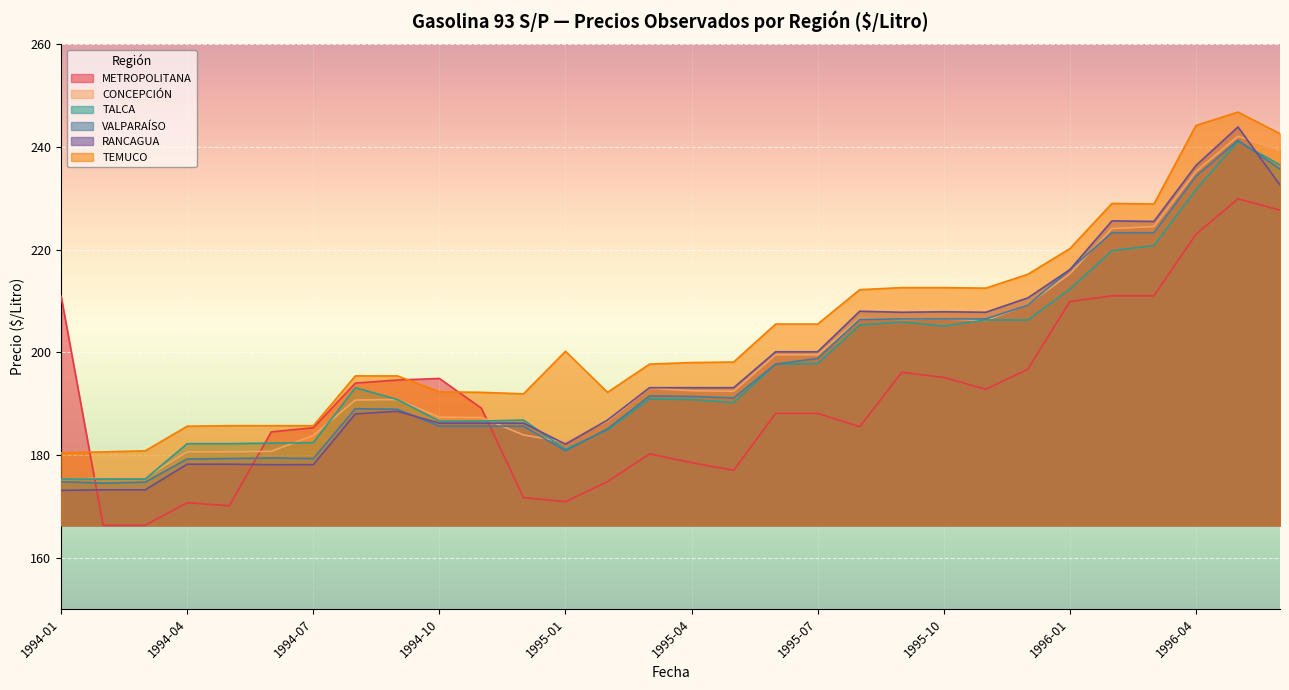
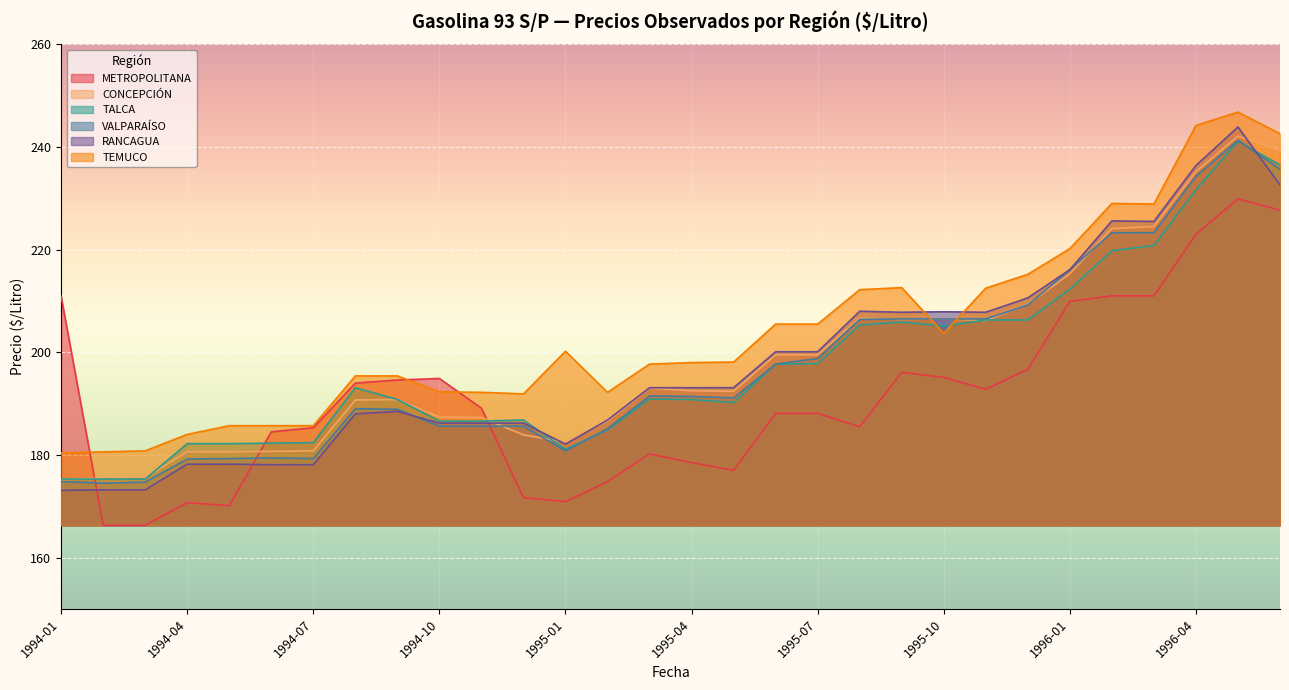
TEMUCO, 1994-04: 186 -> 184
CONCEPCIÓN, 1994-07: 184 -> 181
TEMUCO, 1995-10: 213 -> 204
